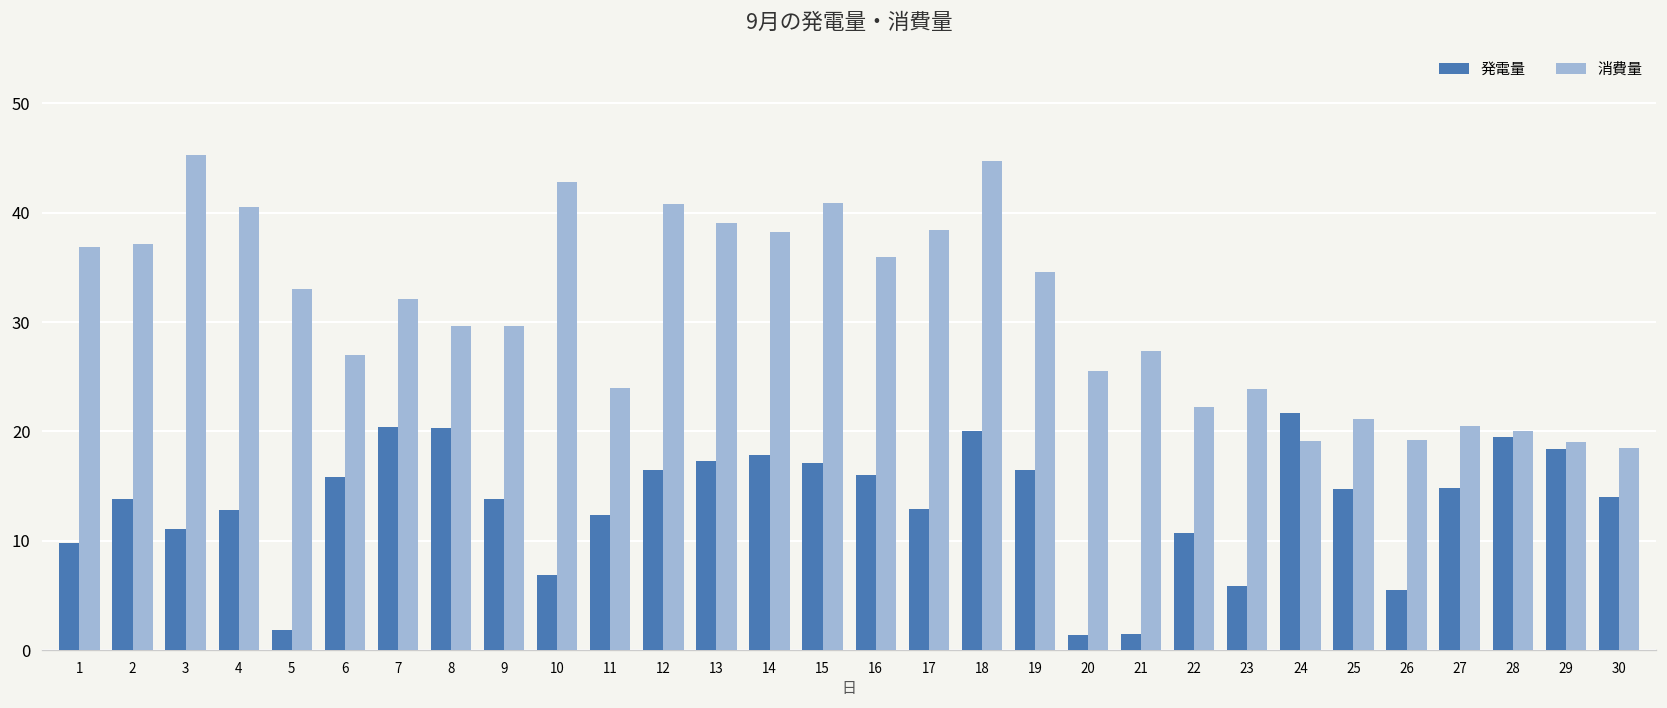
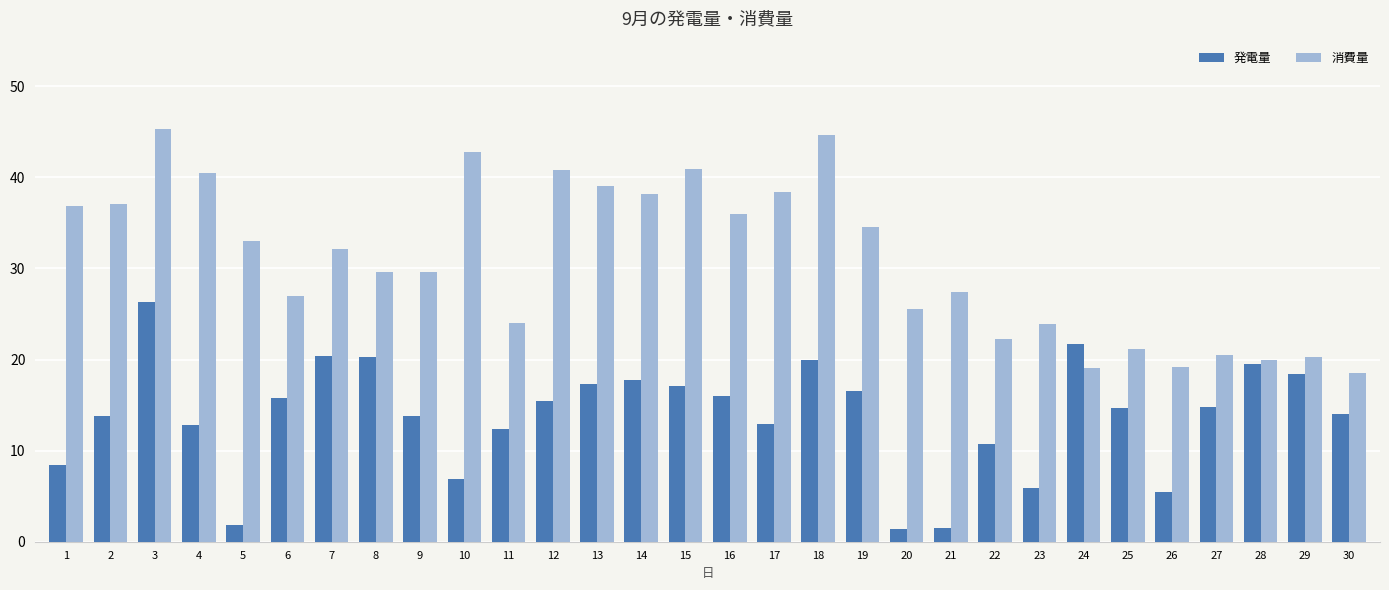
発電量, 1: 10 -> 8
発電量, 3: 11 -> 26
発電量, 12: 17 -> 15
消費量, 29: 19 -> 20
